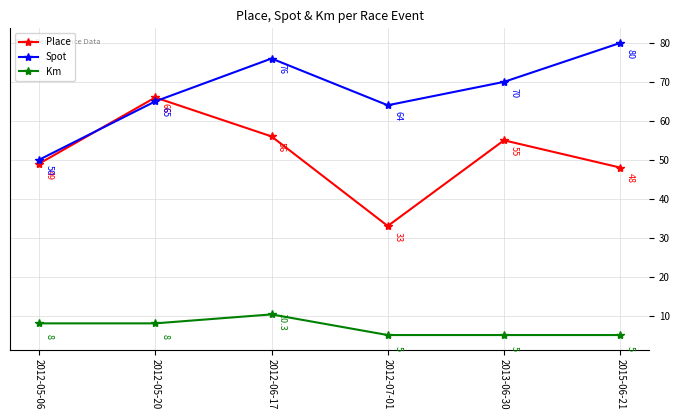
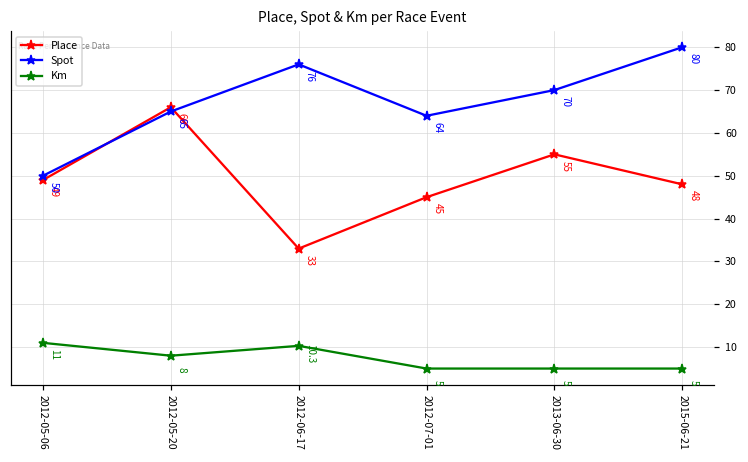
Km, 2012-05-06: 8 -> 11
Place, 2012-06-17: 56 -> 33
Place, 2012-07-01: 33 -> 45
